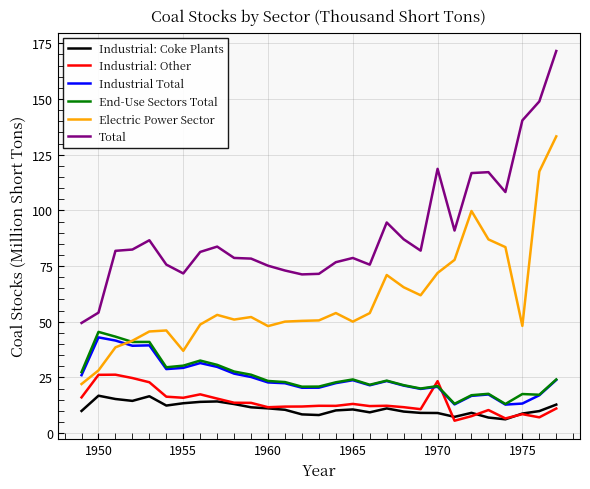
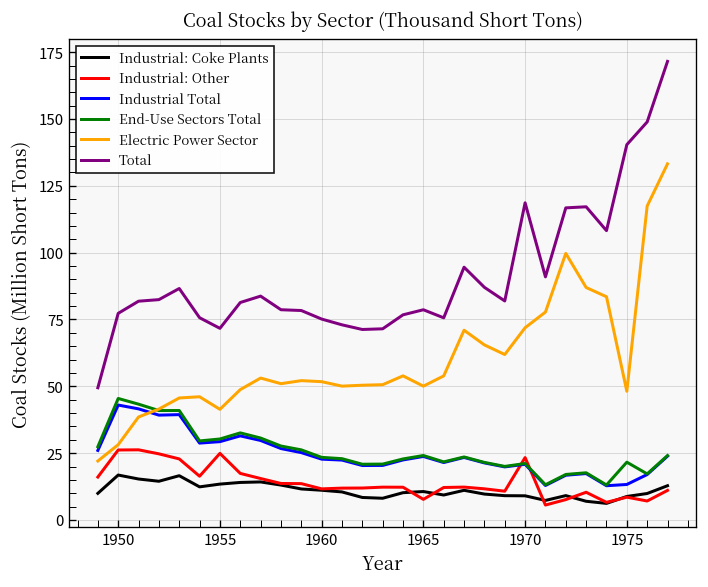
Total, 1950: 54 -> 77
Industrial: Other, 1955: 16 -> 25
Electric Power Sector, 1955: 37 -> 41
Electric Power Sector, 1960: 48 -> 52
Industrial: Other, 1965: 13 -> 8
End-Use Sectors Total, 1975: 18 -> 22
